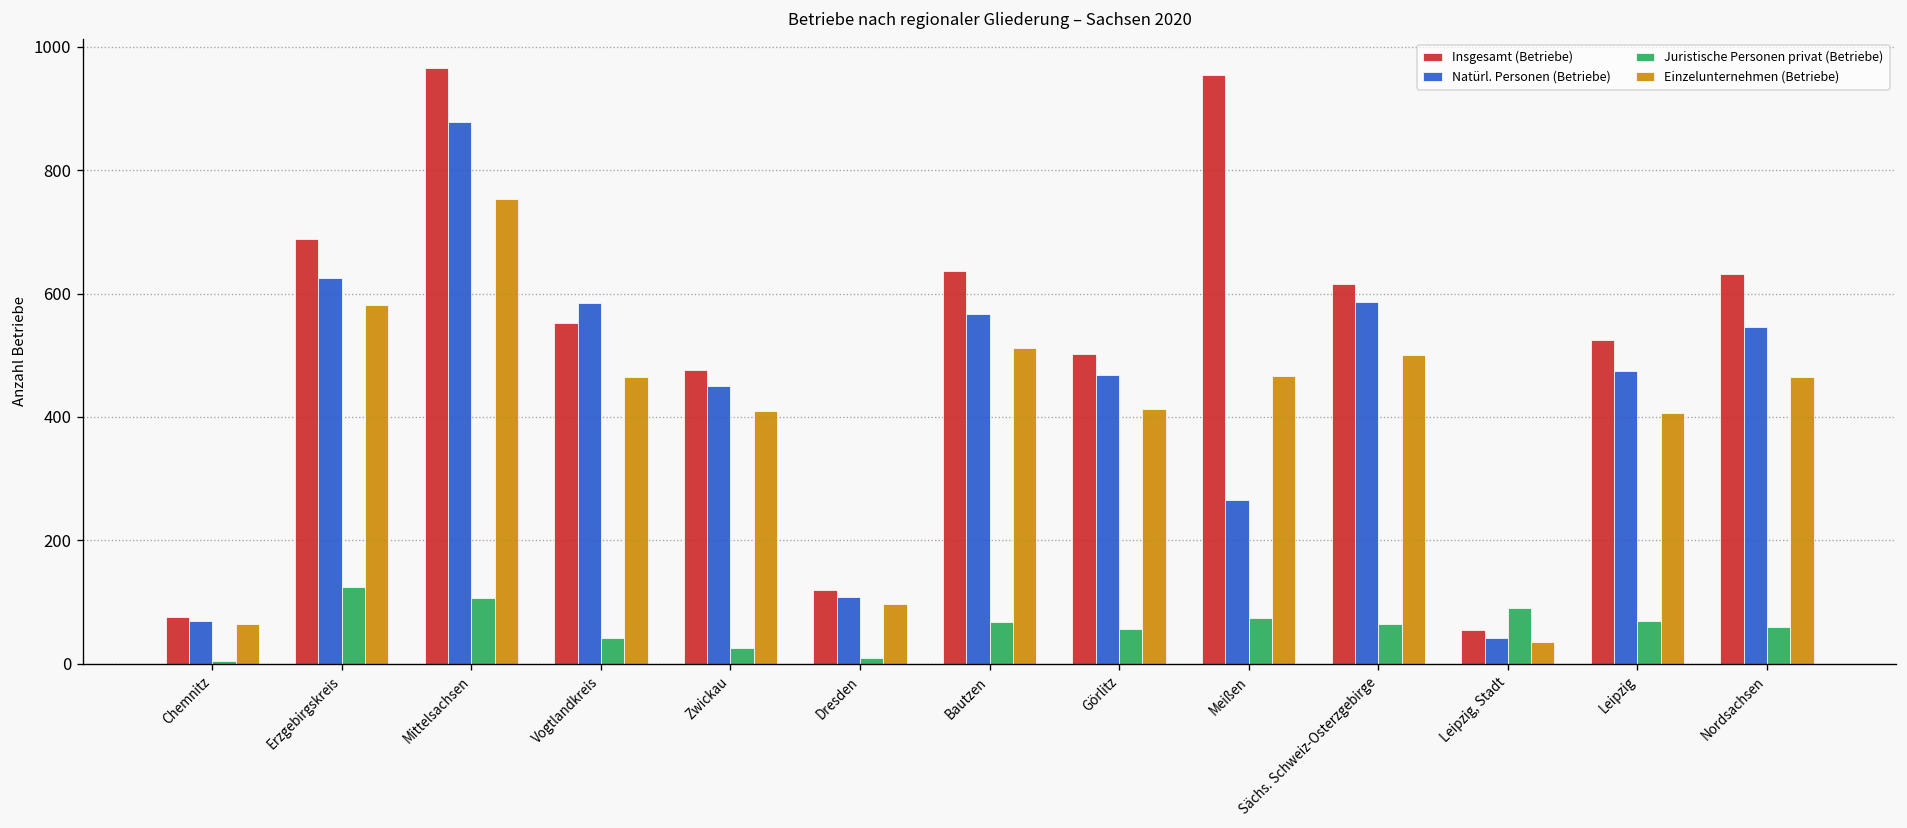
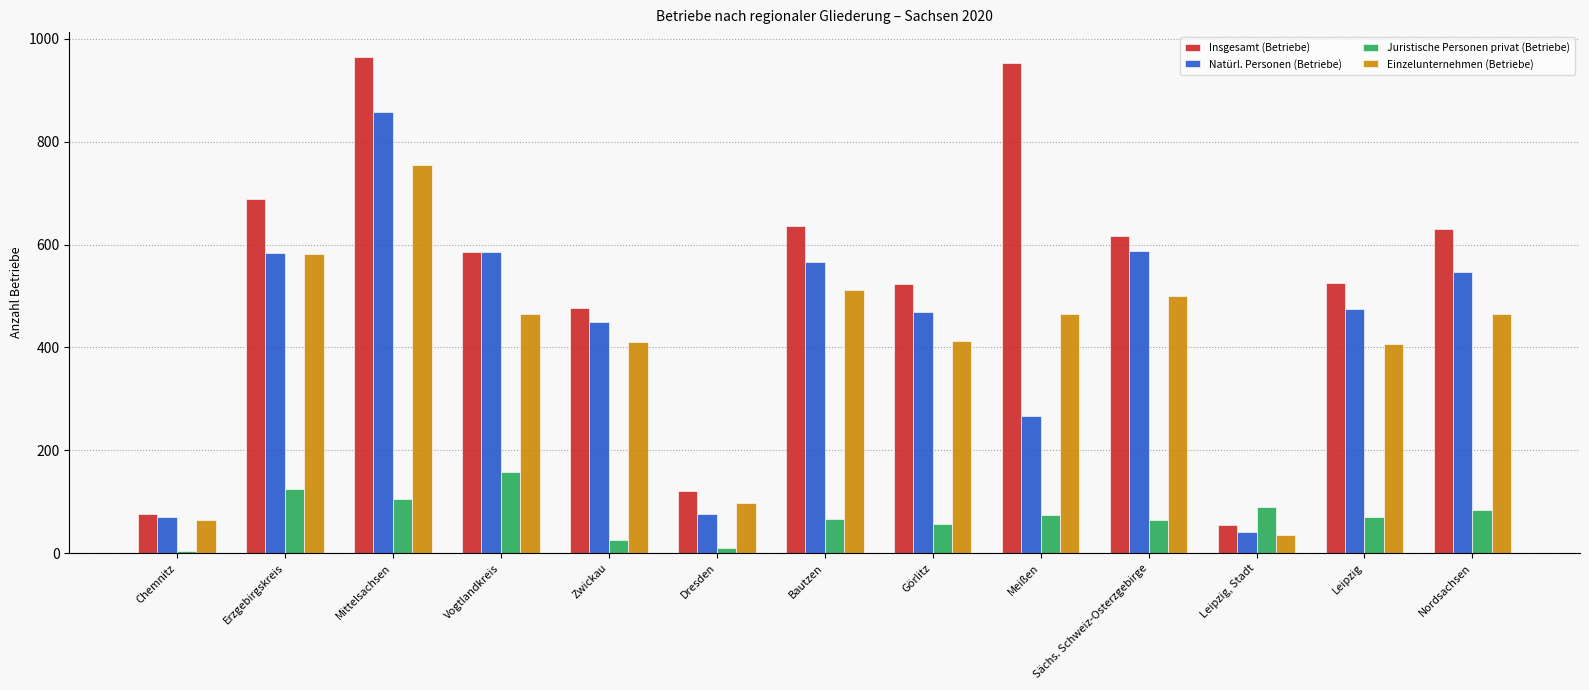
Natürl. Personen (Betriebe), Erzgebirgskreis: 630 -> 580
Natürl. Personen (Betriebe), Mittelsachsen: 880 -> 860
Insgesamt (Betriebe), Vogtlandkreis: 550 -> 590
Juristische Personen privat (Betriebe), Vogtlandkreis: 40 -> 160
Natürl. Personen (Betriebe), Dresden: 110 -> 80
Insgesamt (Betriebe), Görlitz: 500 -> 520
Juristische Personen privat (Betriebe), Nordsachsen: 60 -> 80
